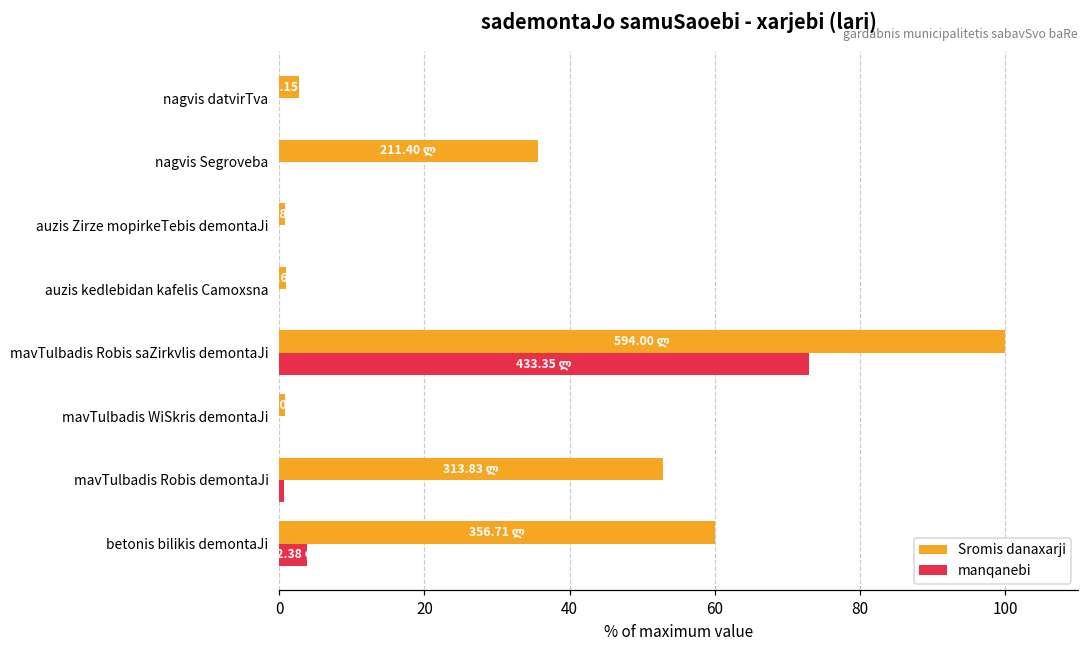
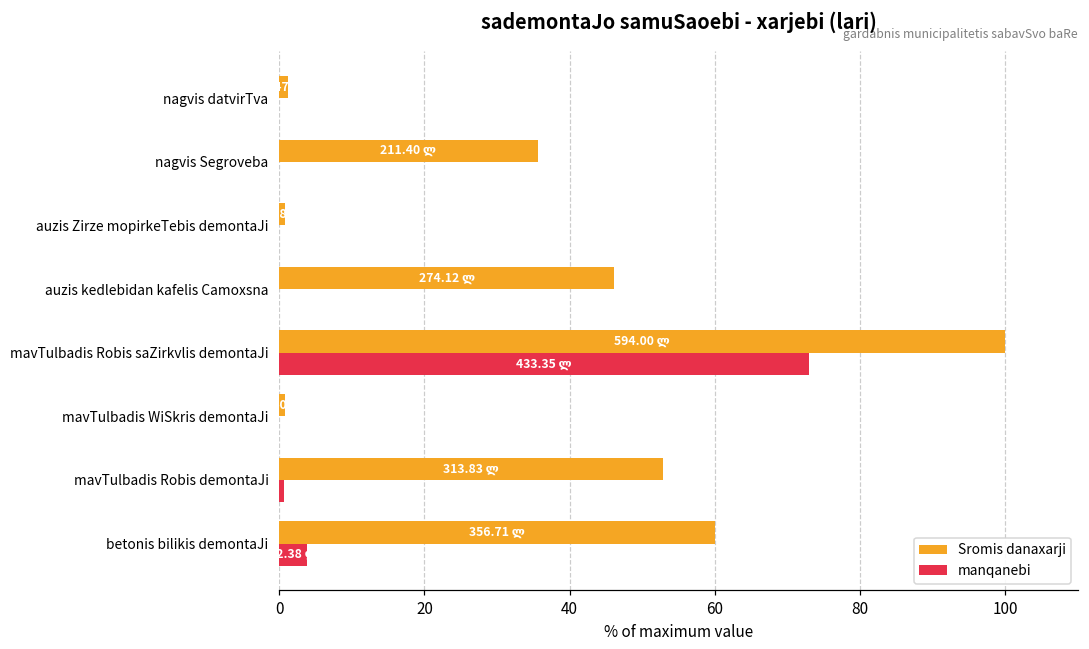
Sromis danaxarji, nagvis datvirTva: 3 -> 1
Sromis danaxarji, auzis kedlebidan kafelis Camoxsna: 1 -> 46
